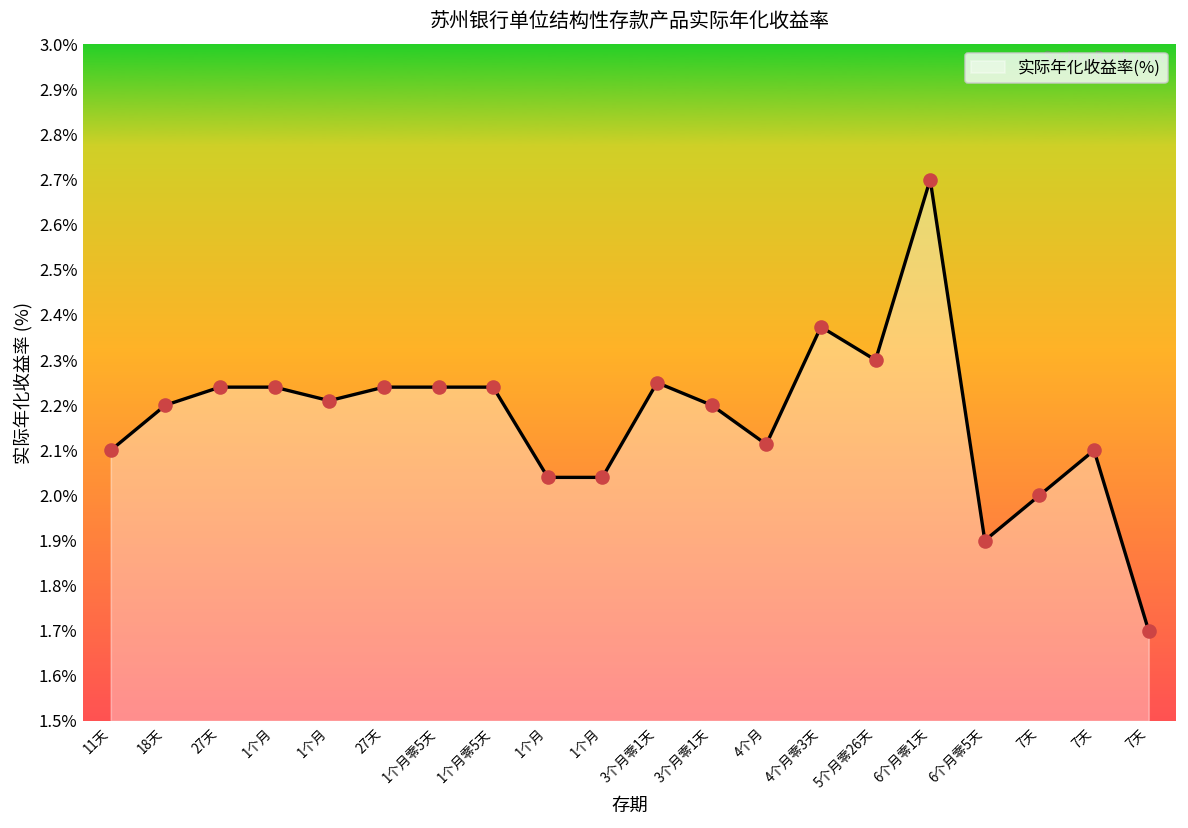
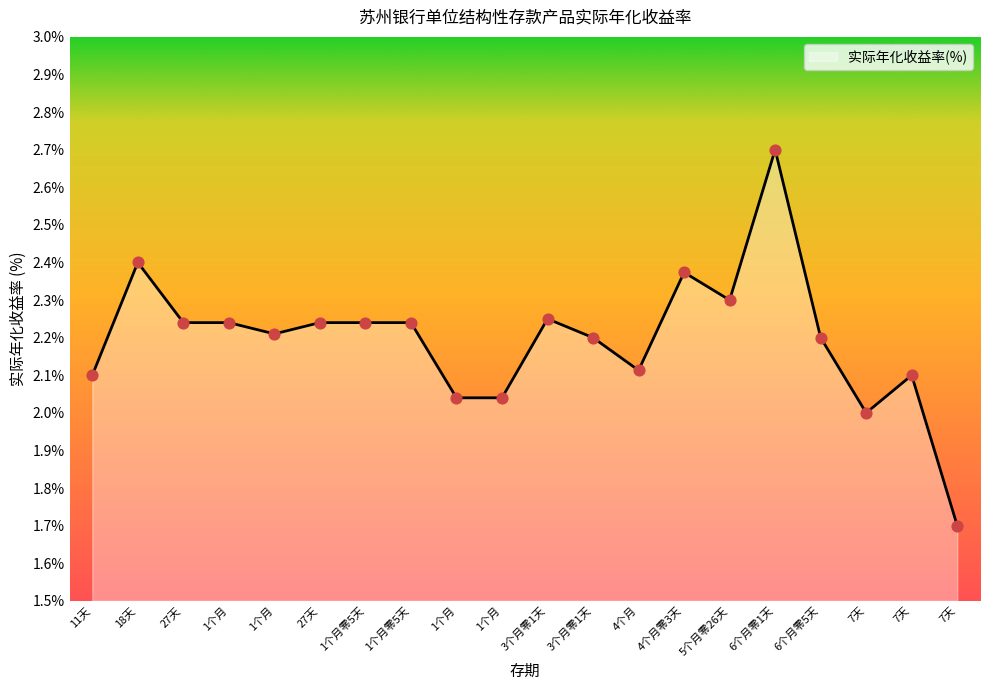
18天: 2.2% -> 2.4%
6个月零5天: 1.9% -> 2.2%
